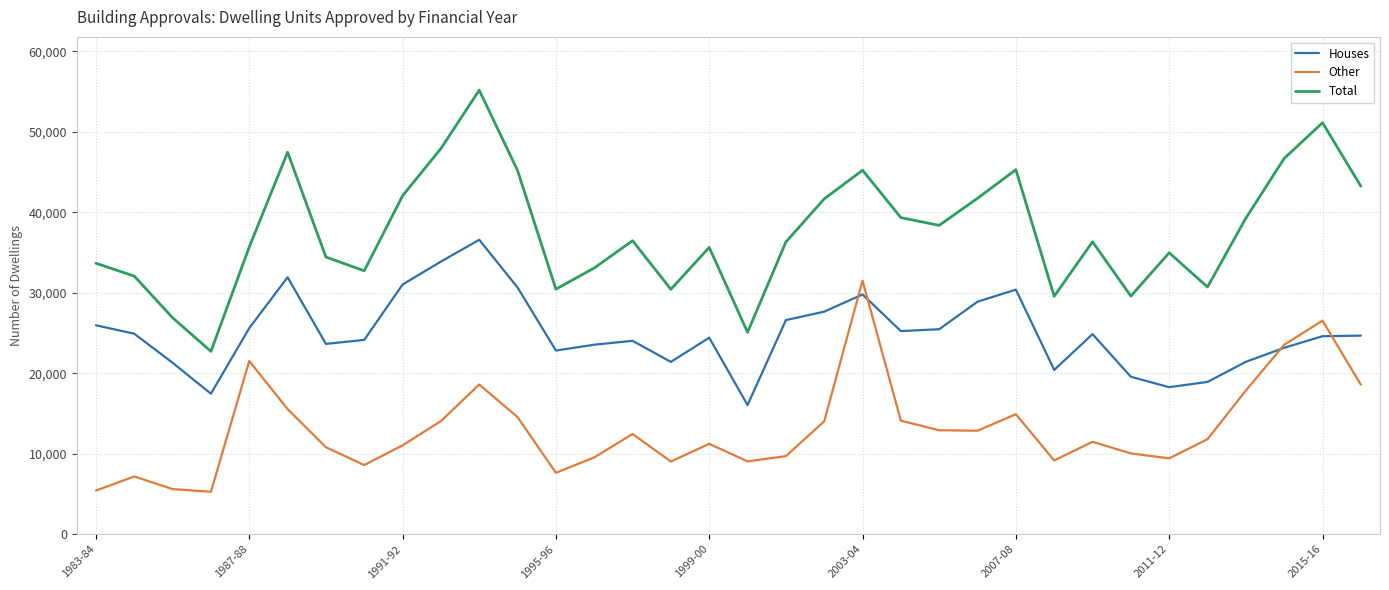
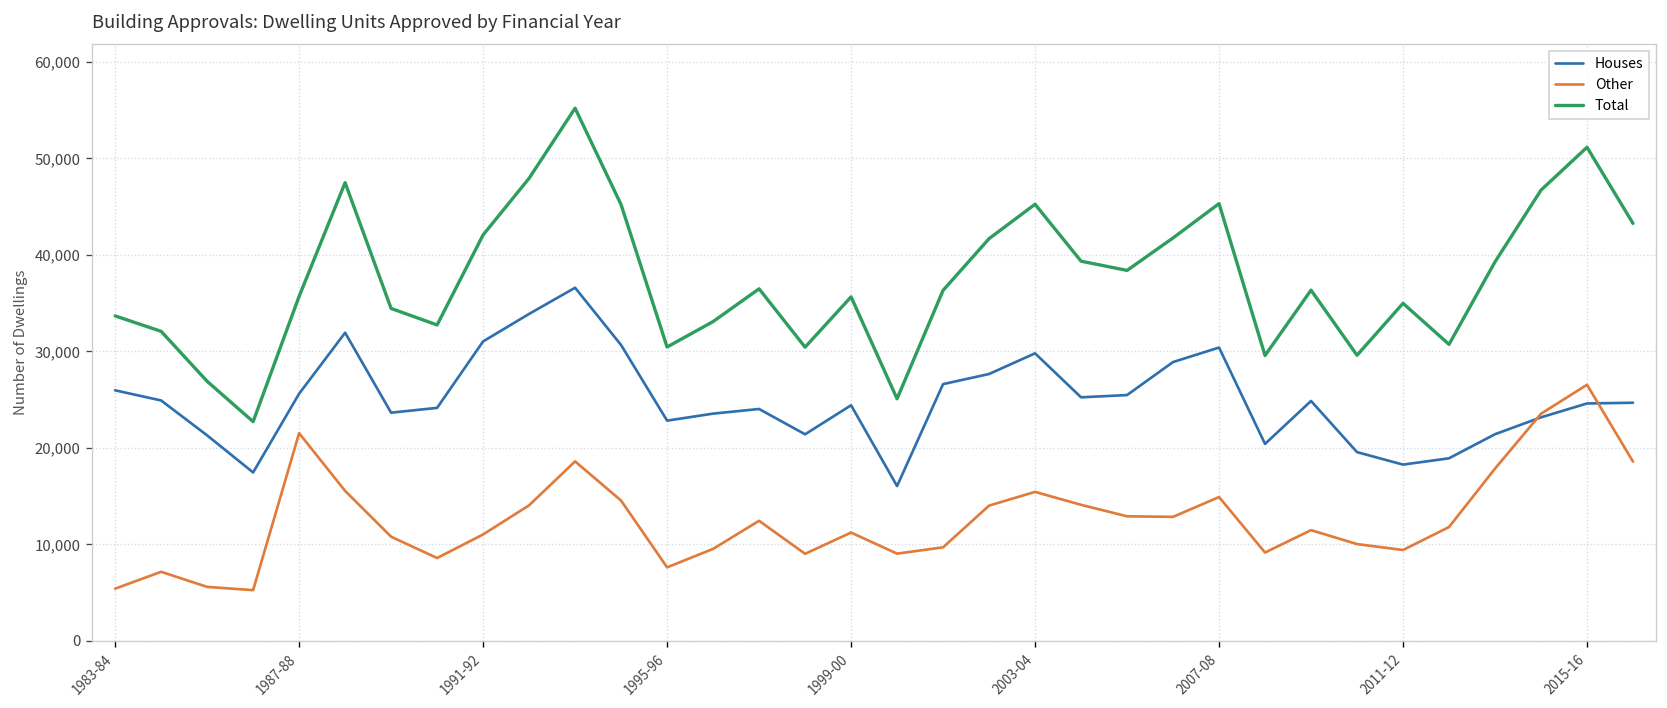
Other, 2003-04: 32,000 -> 15,000
